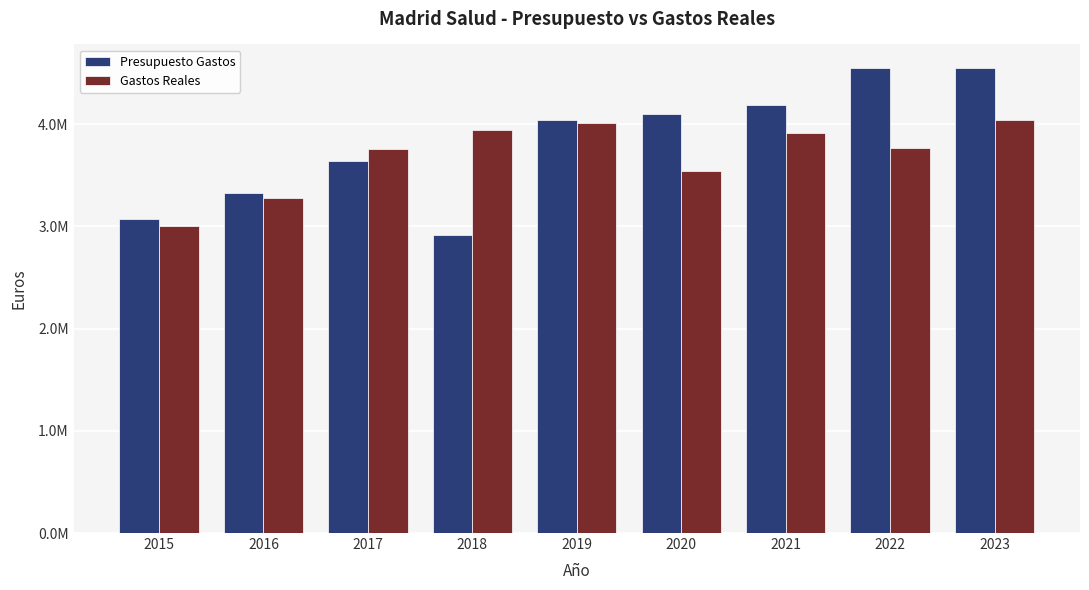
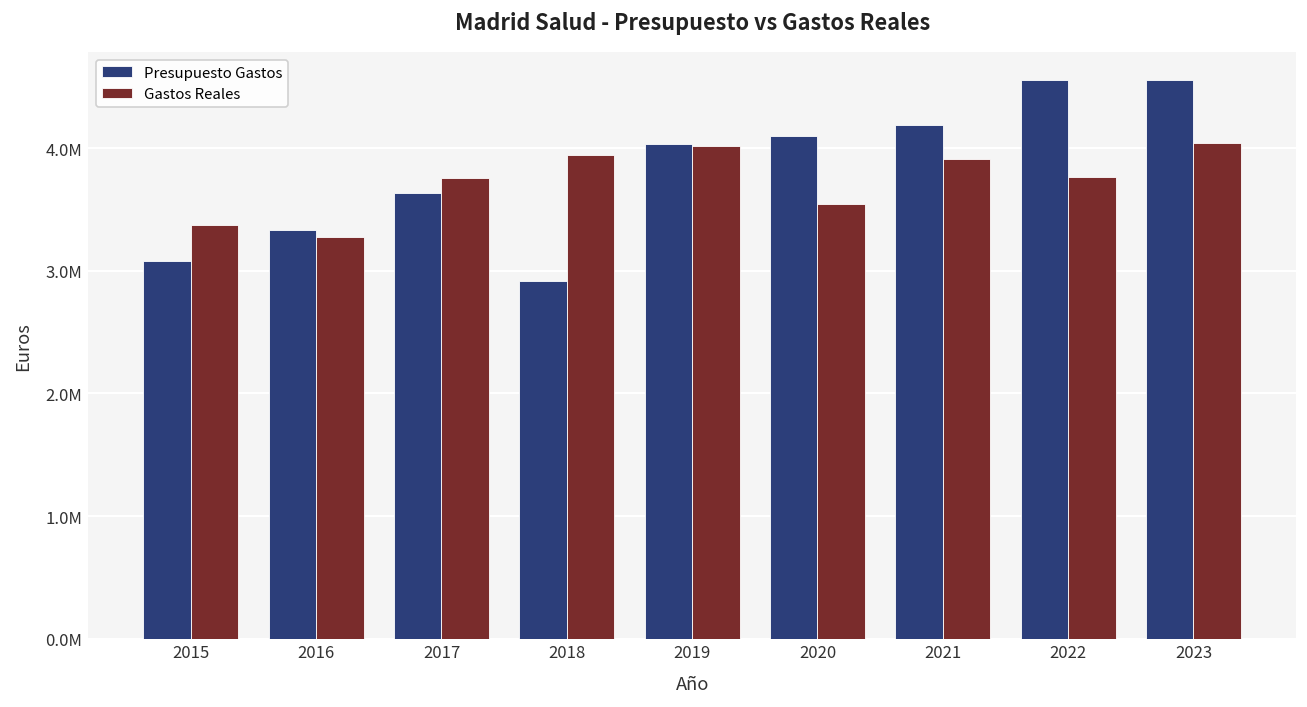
Gastos Reales, 2015: 3000000 -> 3370000
